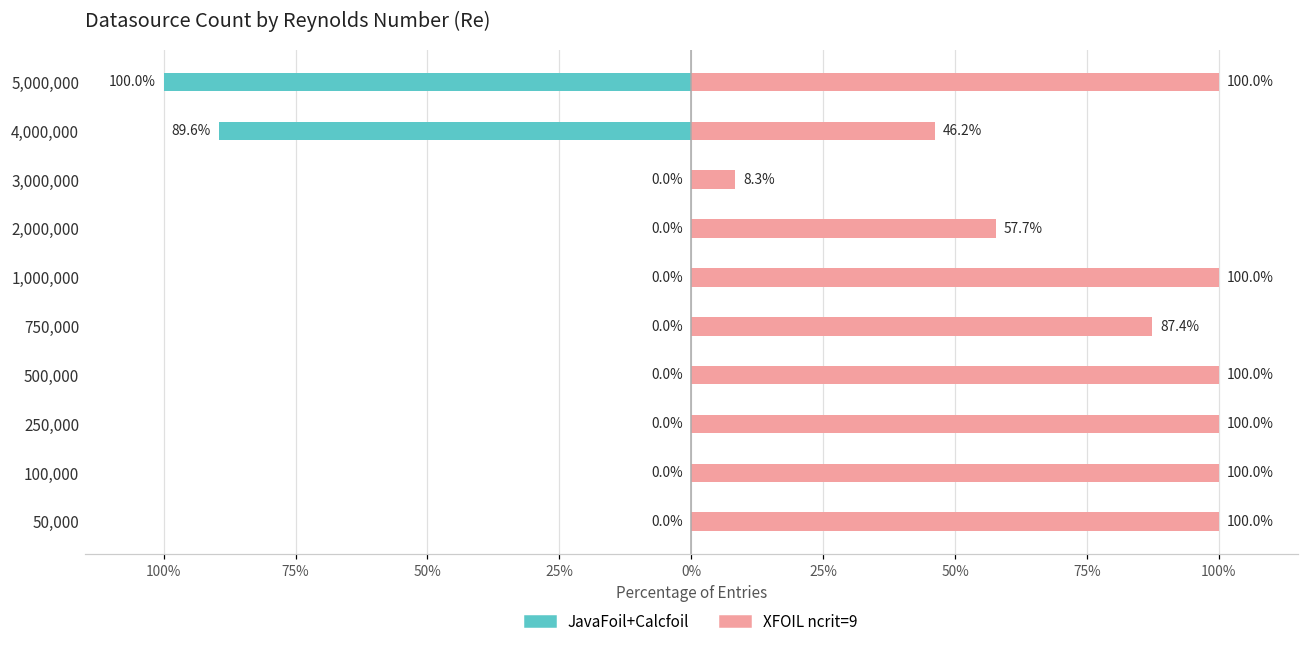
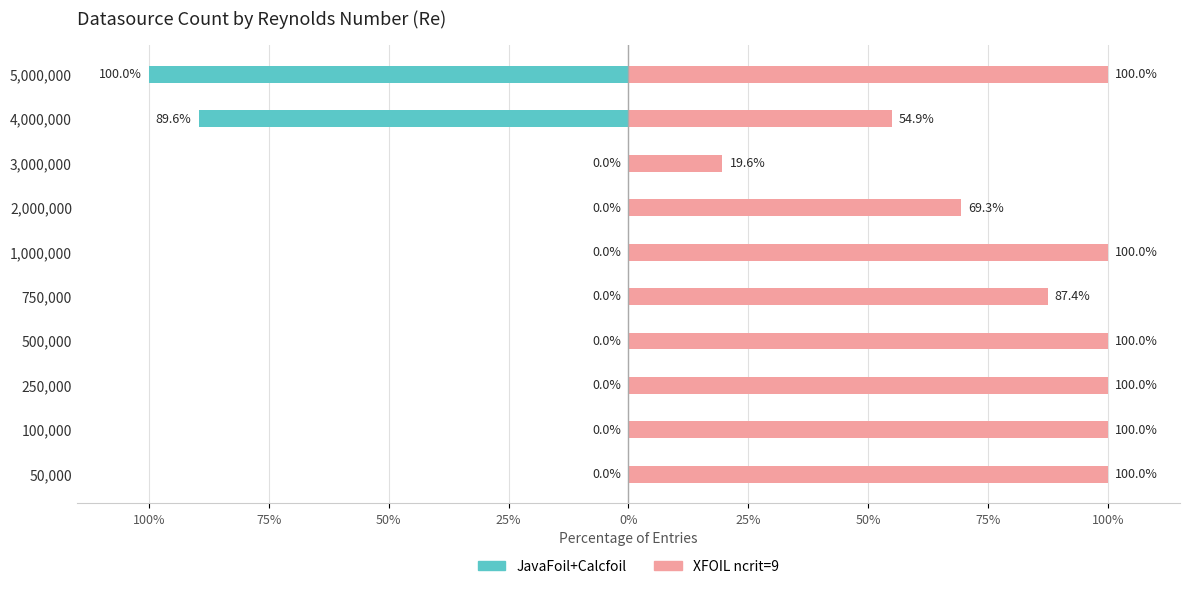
XFOIL ncrit=9, 4,000,000: 46.2% -> 54.9%
XFOIL ncrit=9, 3,000,000: 8.3% -> 19.6%
XFOIL ncrit=9, 2,000,000: 57.7% -> 69.3%
